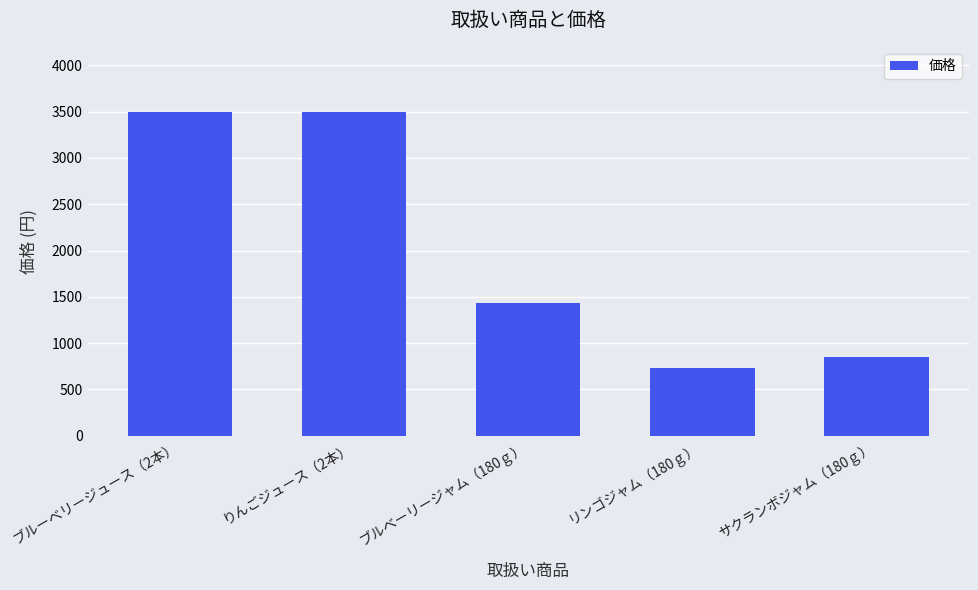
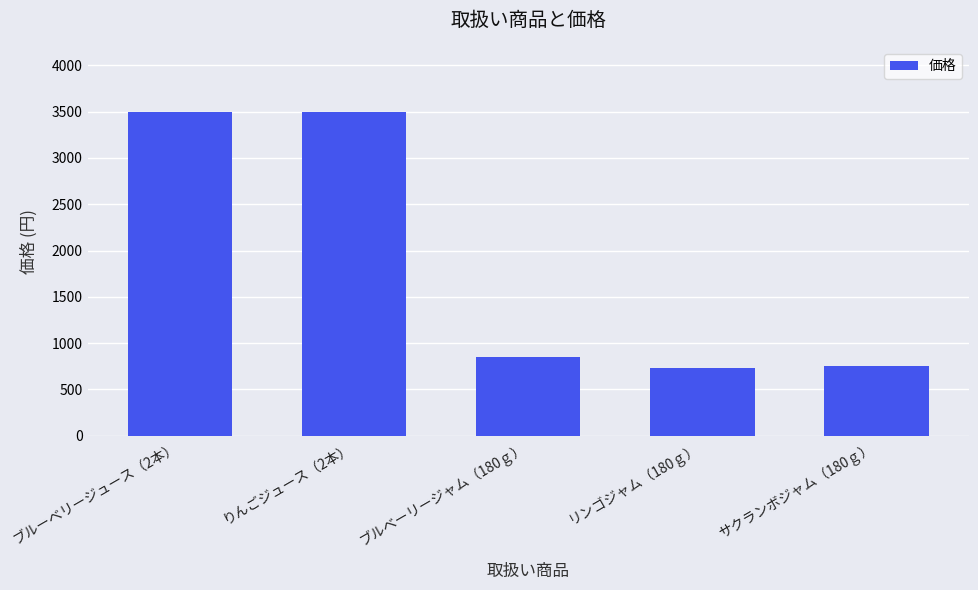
ブルベーリージャム（180ｇ）: 1400 -> 900
サクランボジャム（180ｇ）: 900 -> 800
